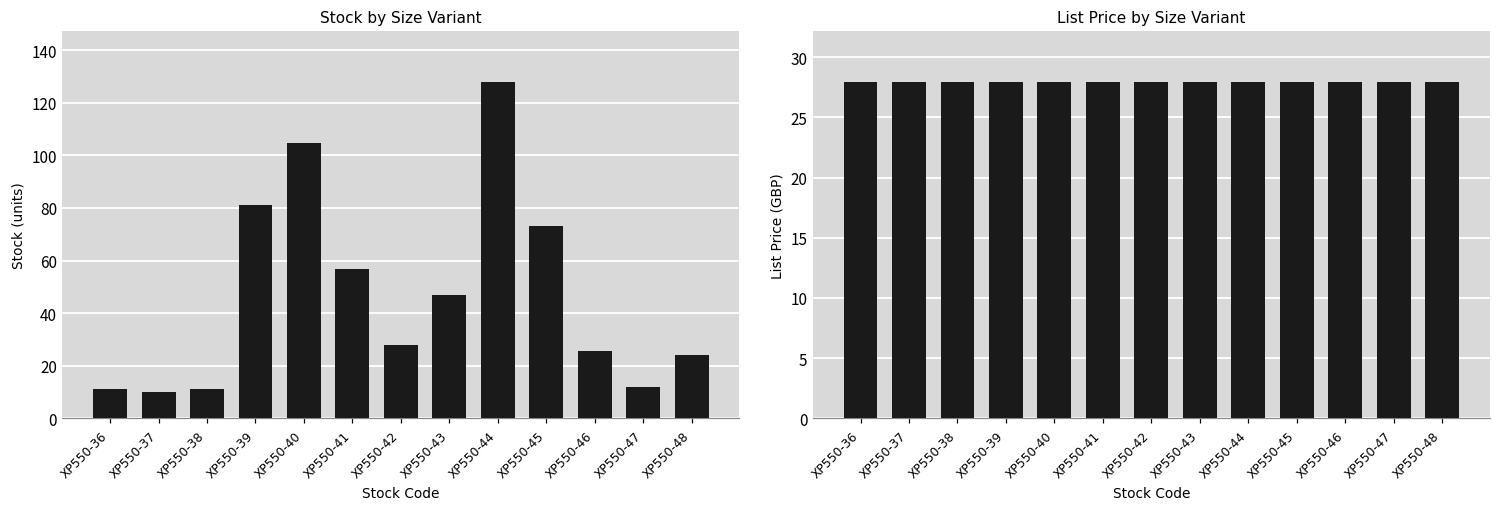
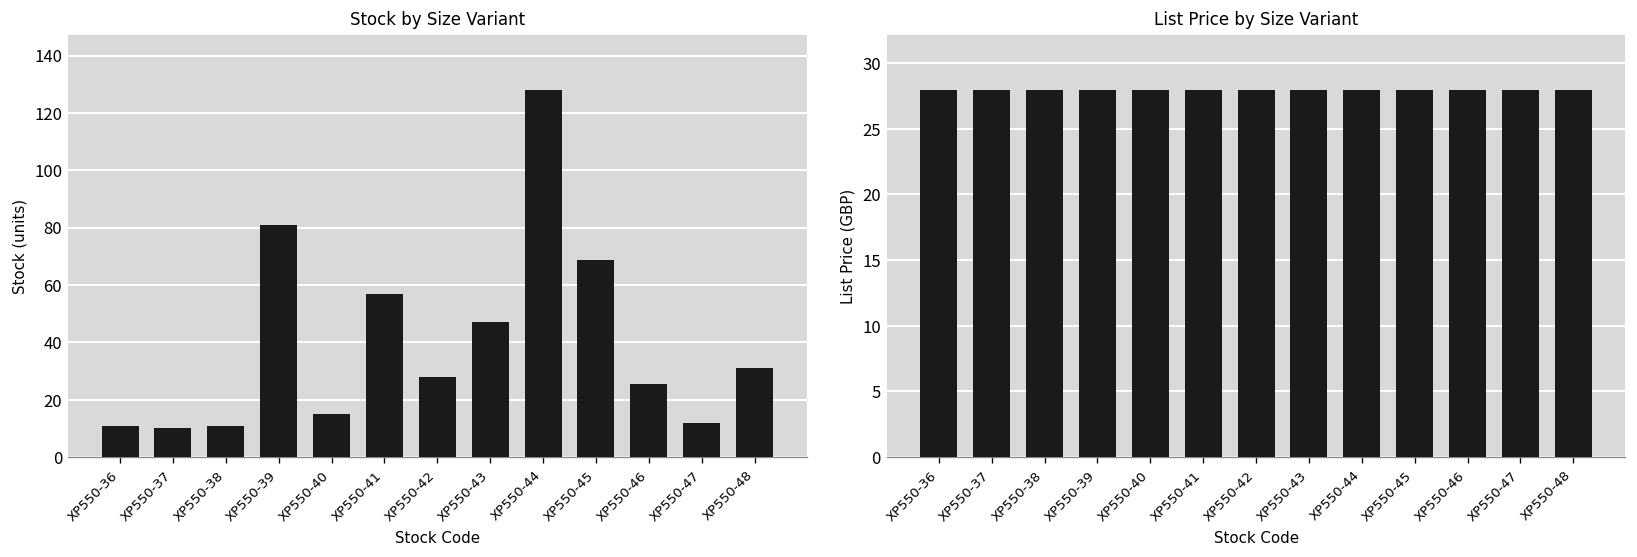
Stock by Size Variant, XP550-40: 105 -> 15
Stock by Size Variant, XP550-45: 73 -> 69
Stock by Size Variant, XP550-48: 24 -> 31
